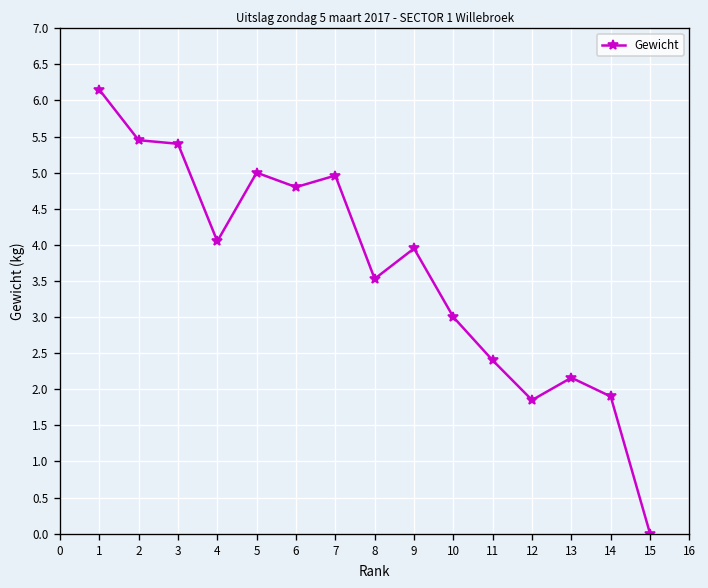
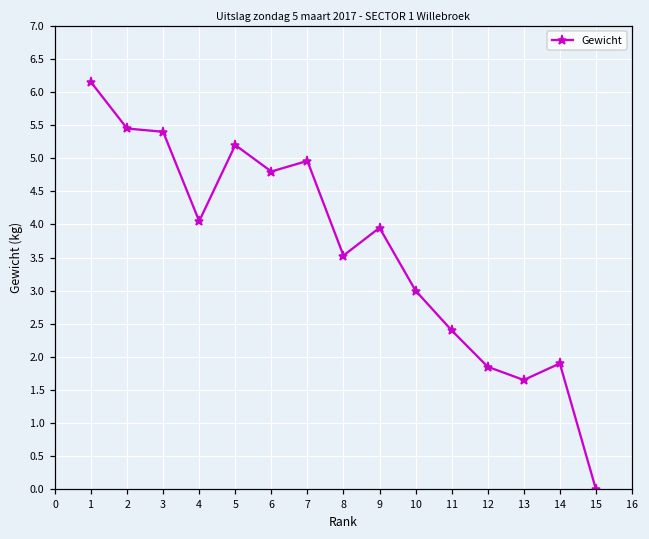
5: 5.0 -> 5.2
13: 2.2 -> 1.7
